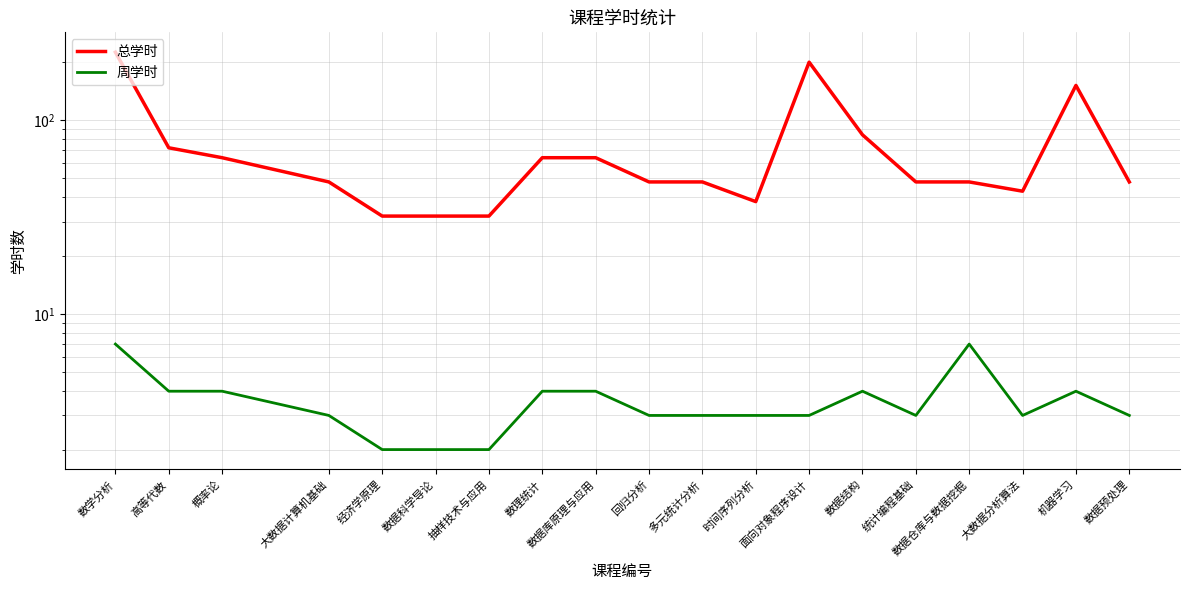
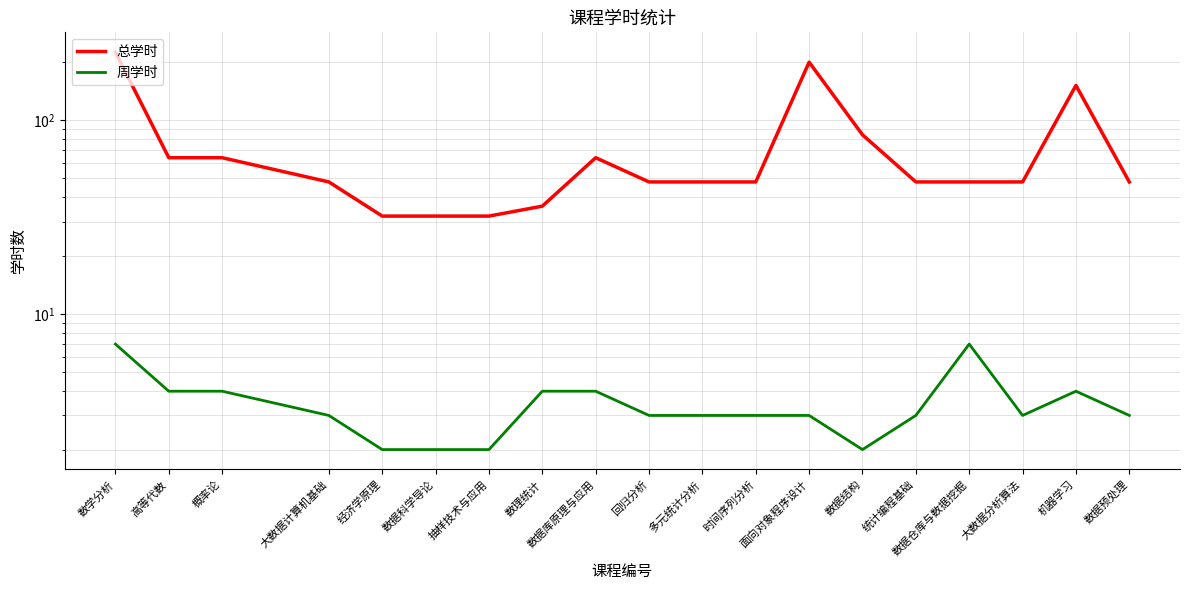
总学时, 高等代数: 72 -> 64
总学时, 数理统计: 64 -> 36
总学时, 时间序列分析: 38 -> 48
周学时, 数据结构: 4 -> 2
总学时, 大数据分析算法: 43 -> 48
